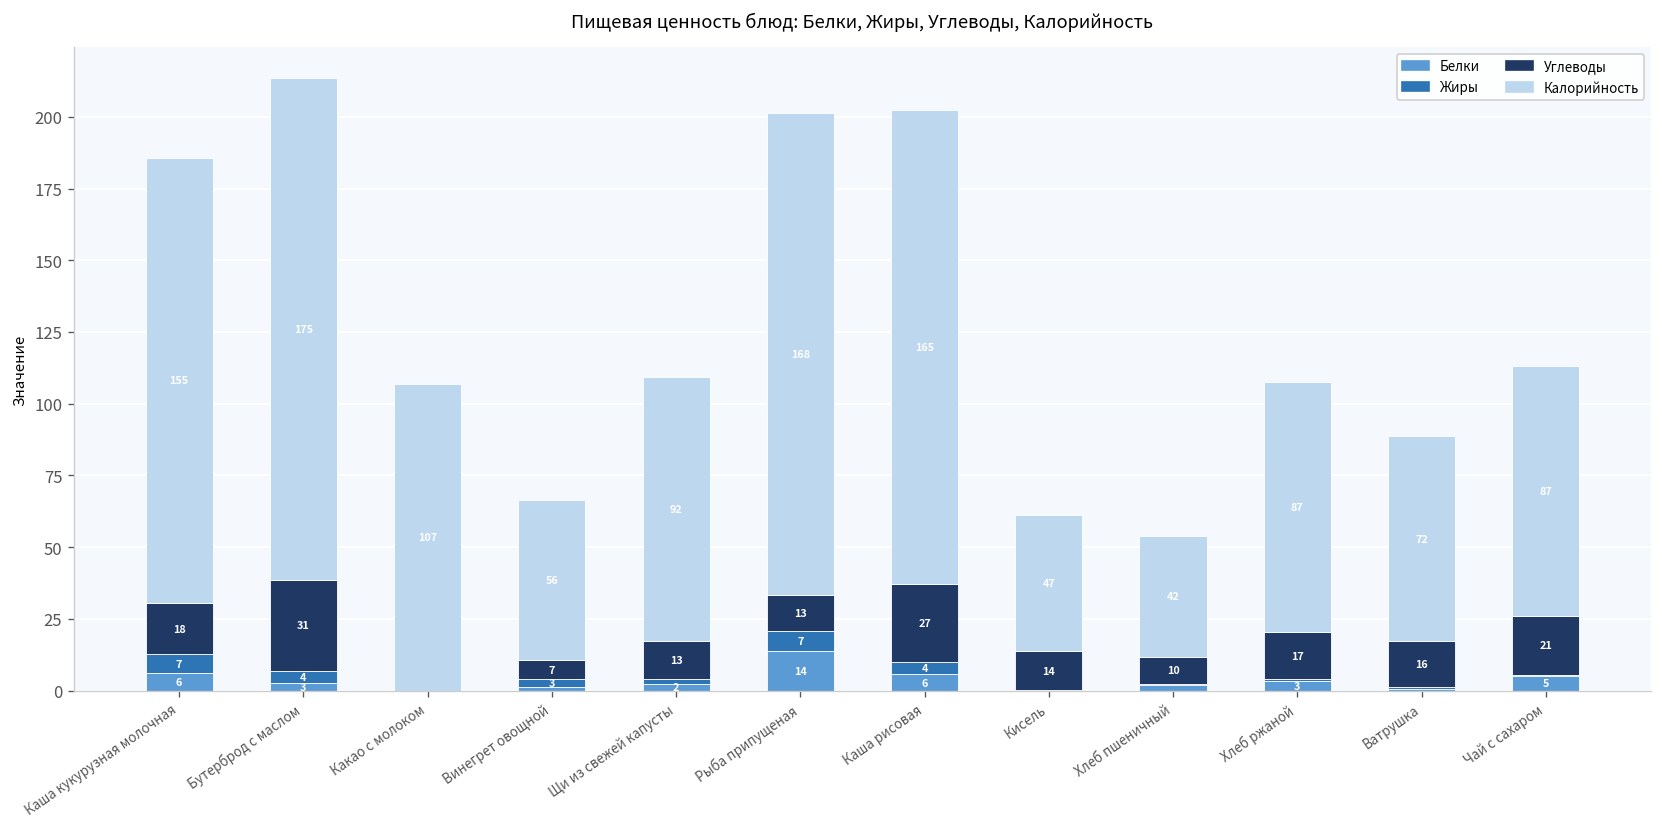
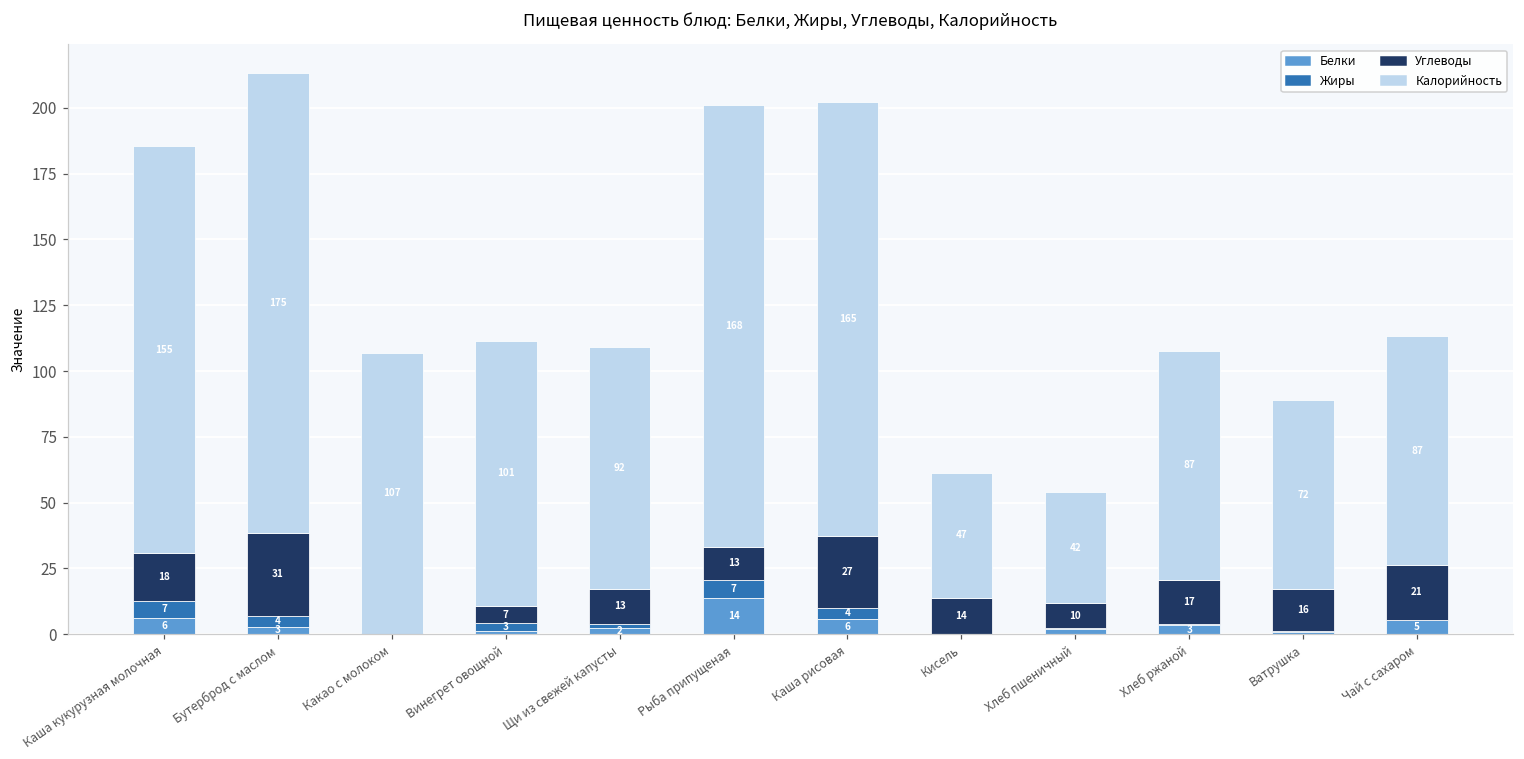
Калорийность, Винегрет овощной: 56 -> 101
